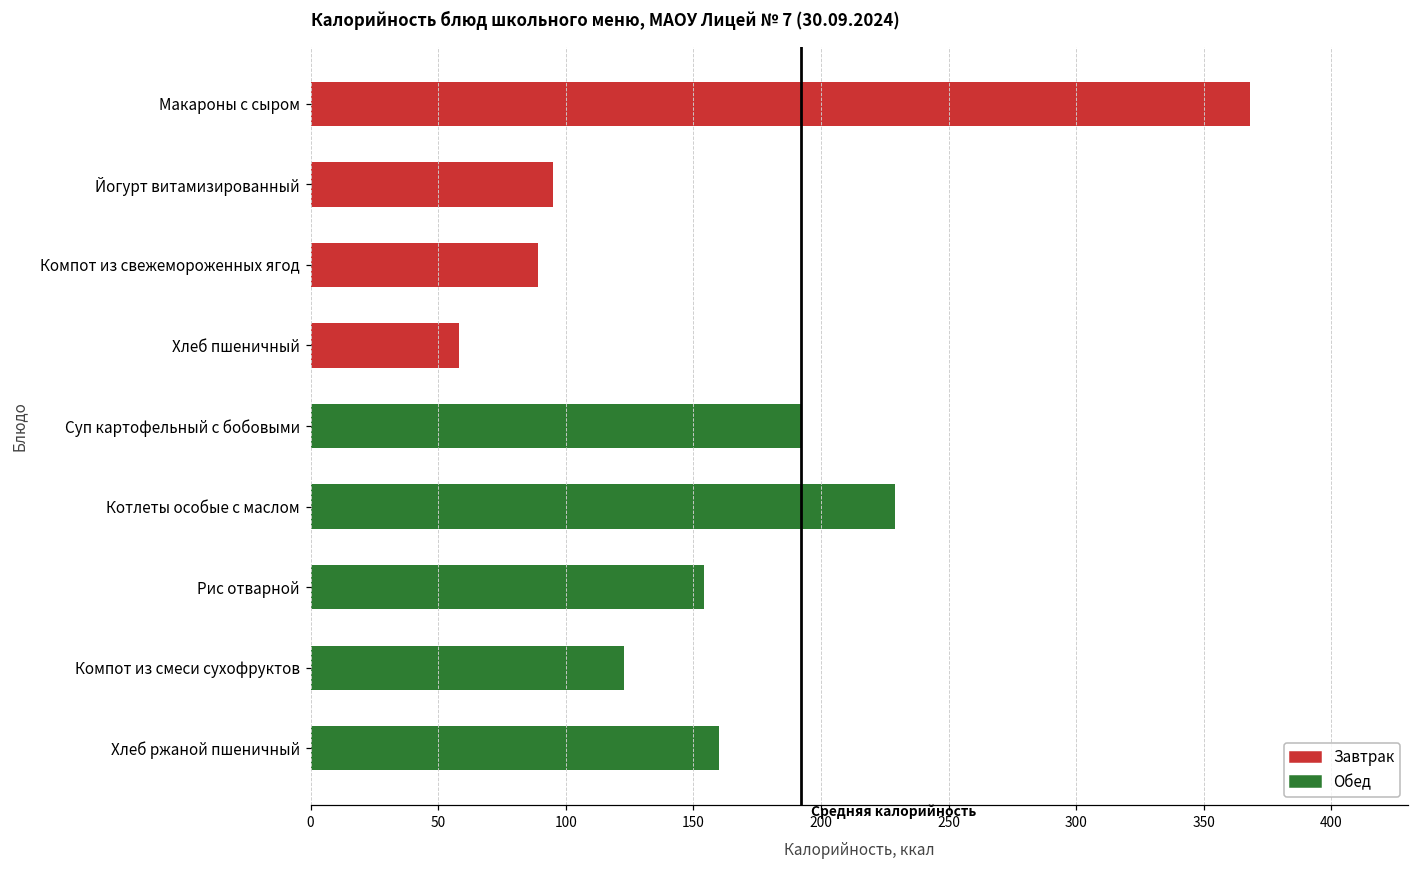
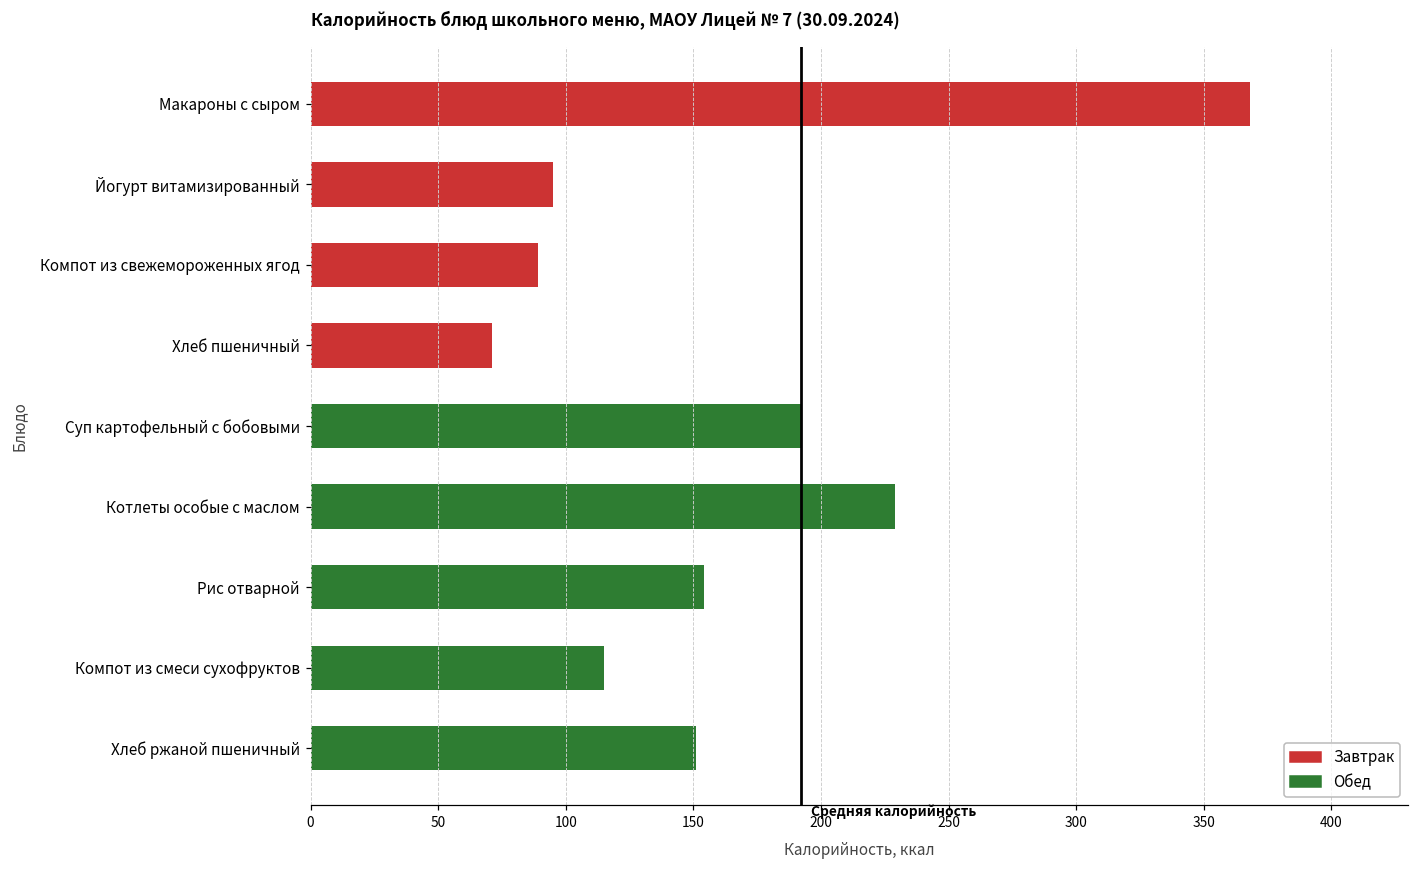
Хлеб пшеничный: 58 -> 71
Компот из смеси сухофруктов: 123 -> 115
Хлеб ржаной пшеничный: 160 -> 151
